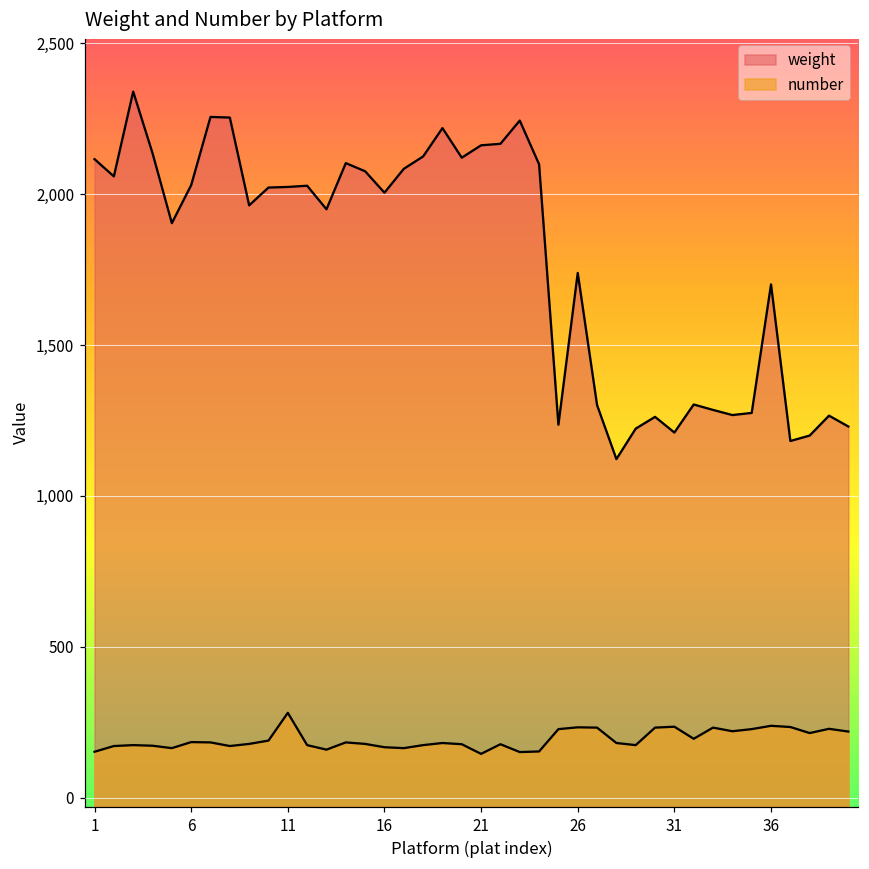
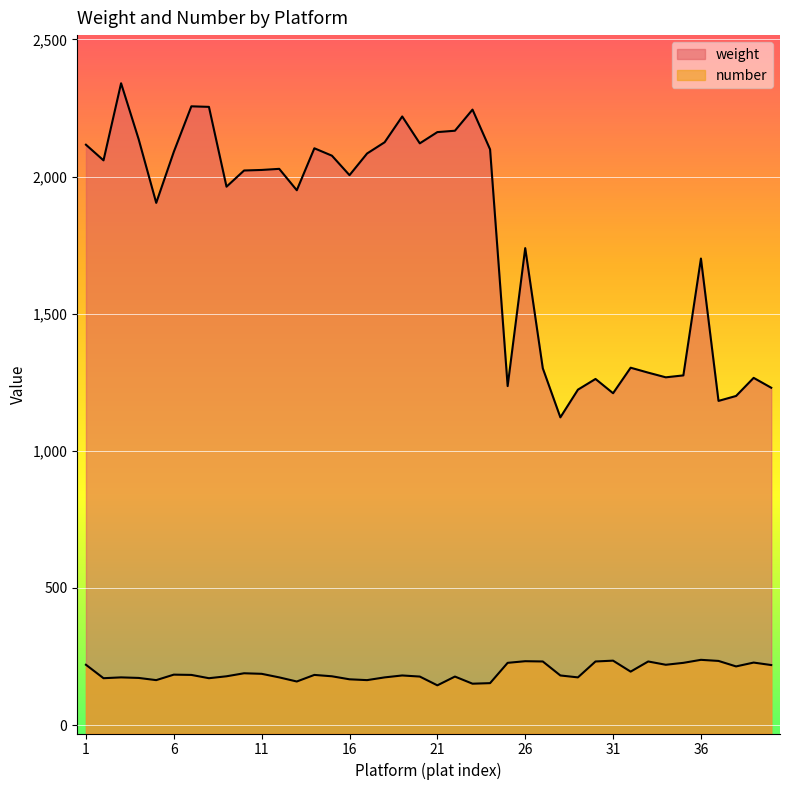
number, 1: 150 -> 220
weight, 6: 2,030 -> 2,090
number, 11: 280 -> 190
